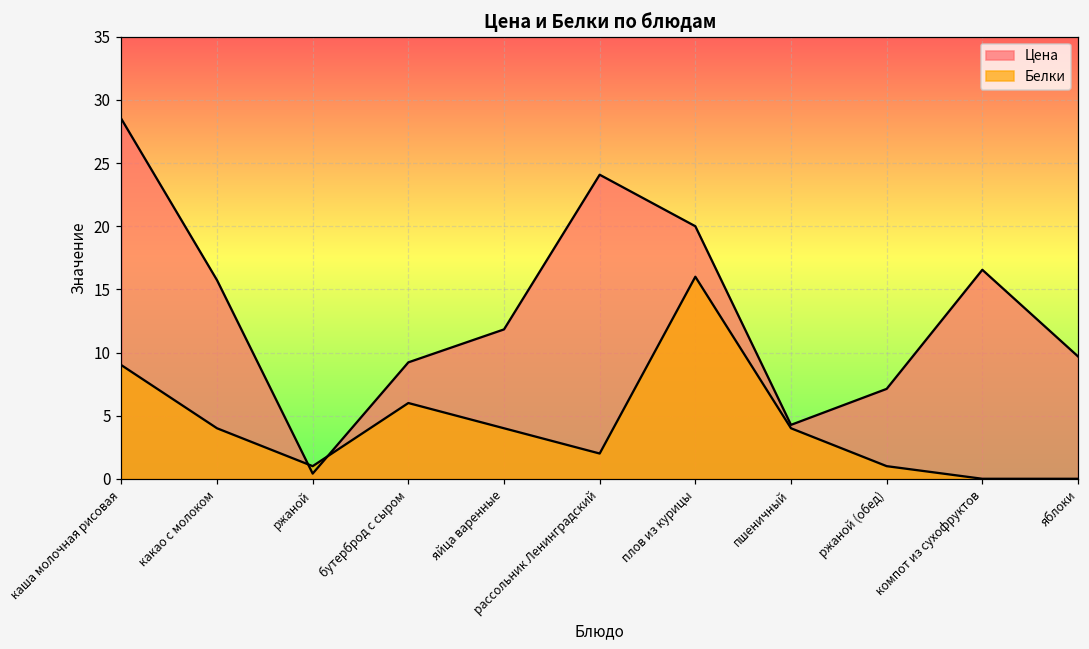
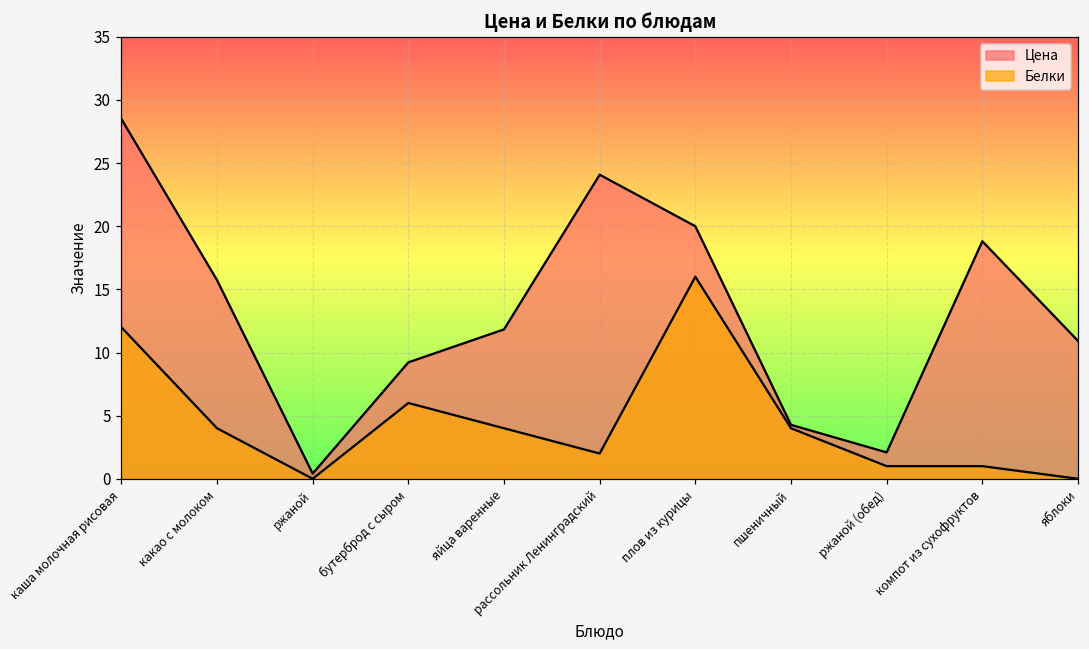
Белки, каша молочная рисовая: 9 -> 12
Белки, ржаной: 1 -> 0
Цена, ржаной (обед): 7.1 -> 2.1
Цена, компот из сухофруктов: 16.6 -> 18.8
Белки, компот из сухофруктов: 0 -> 1
Цена, яблоки: 9.7 -> 10.9
